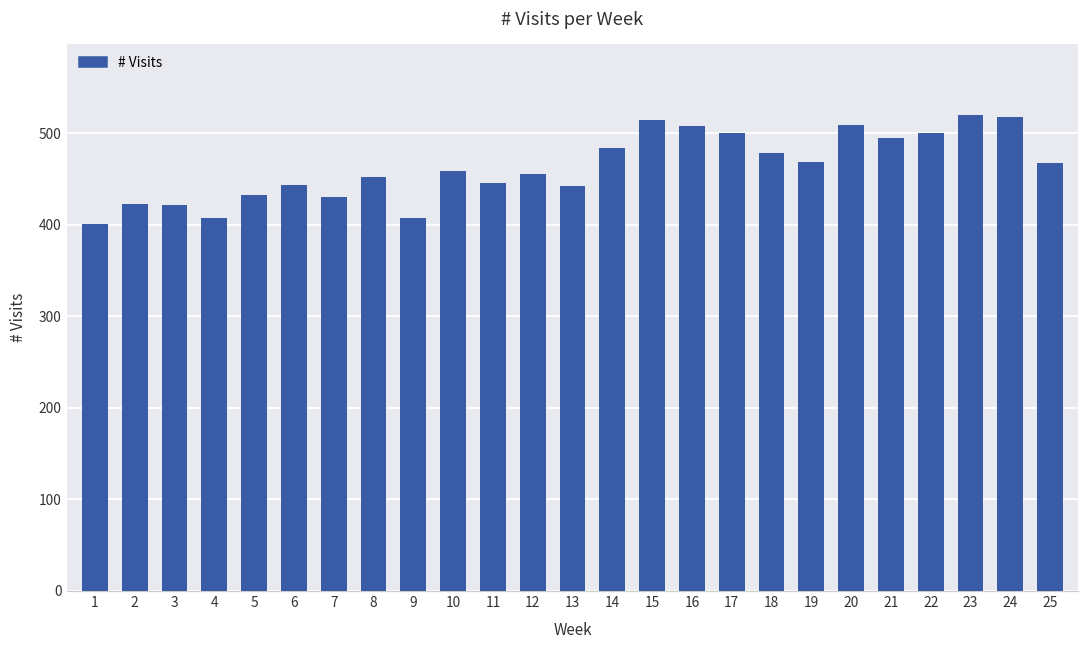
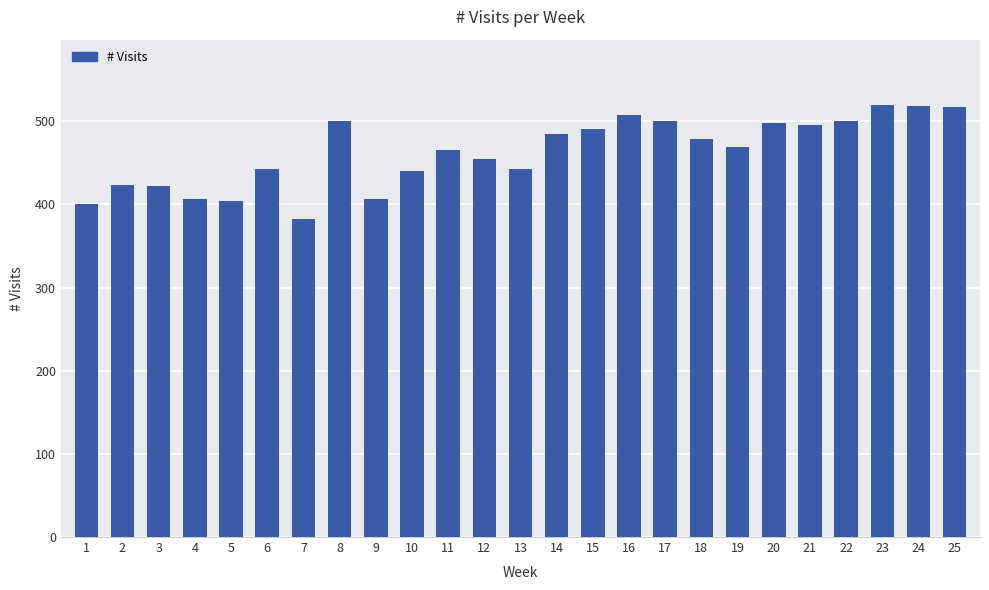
5: 430 -> 400
7: 430 -> 380
8: 450 -> 500
10: 460 -> 440
11: 450 -> 470
15: 510 -> 490
20: 510 -> 500
25: 470 -> 520
